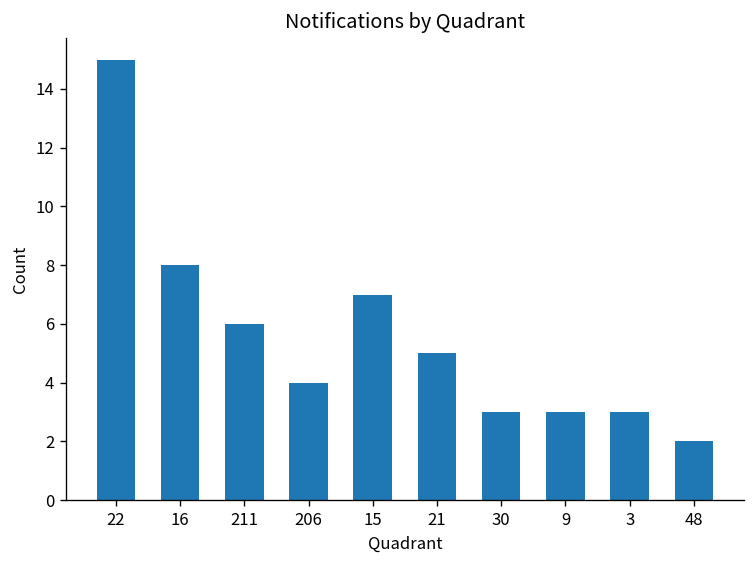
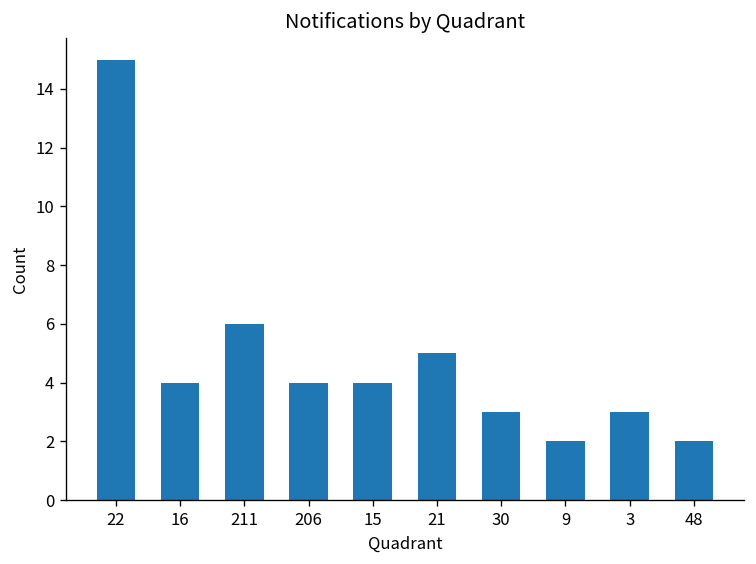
16: 8 -> 4
15: 7 -> 4
9: 3 -> 2
